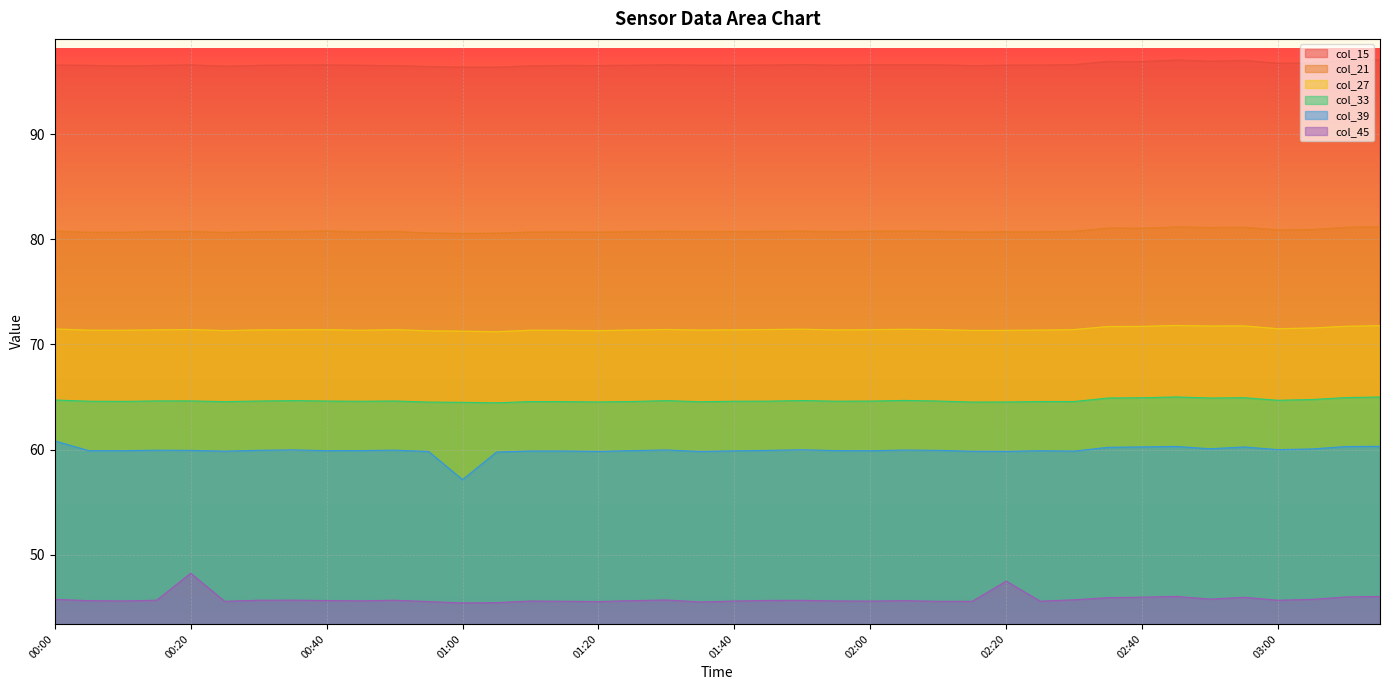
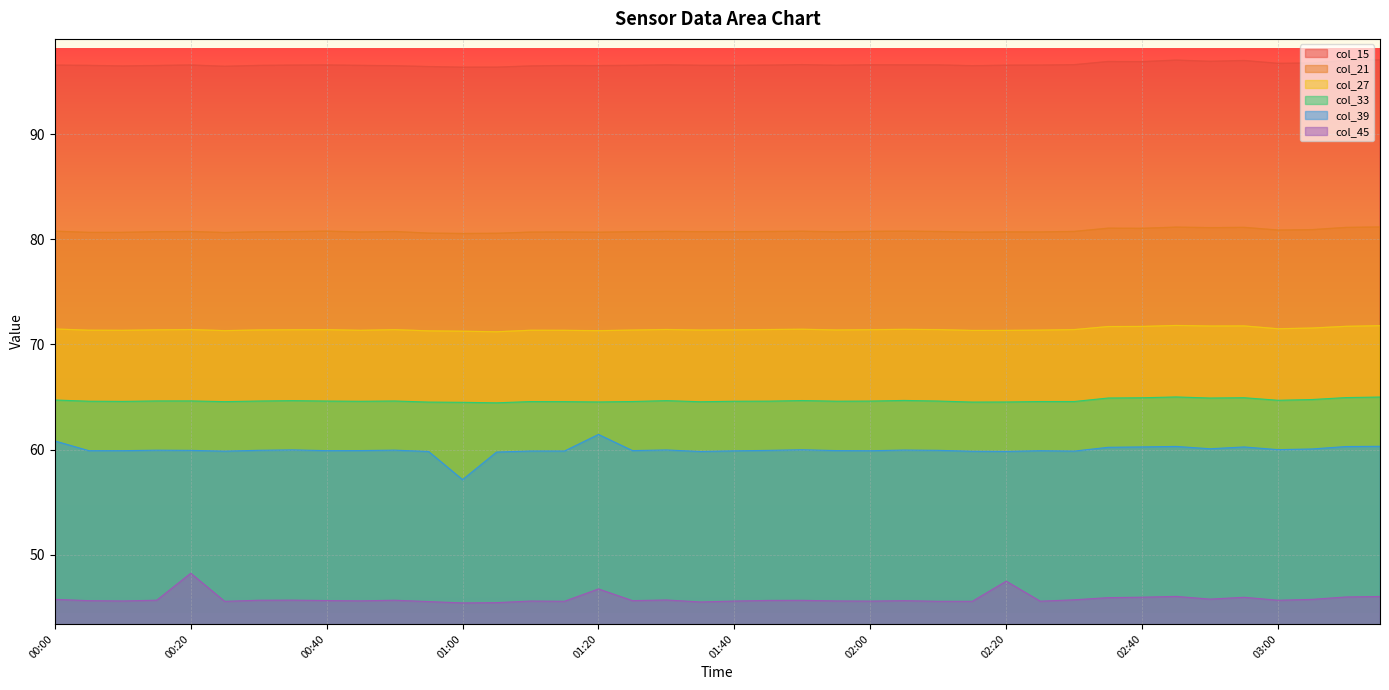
col_39, 01:20: 59.8 -> 61.4
col_45, 01:20: 45.5 -> 46.7
